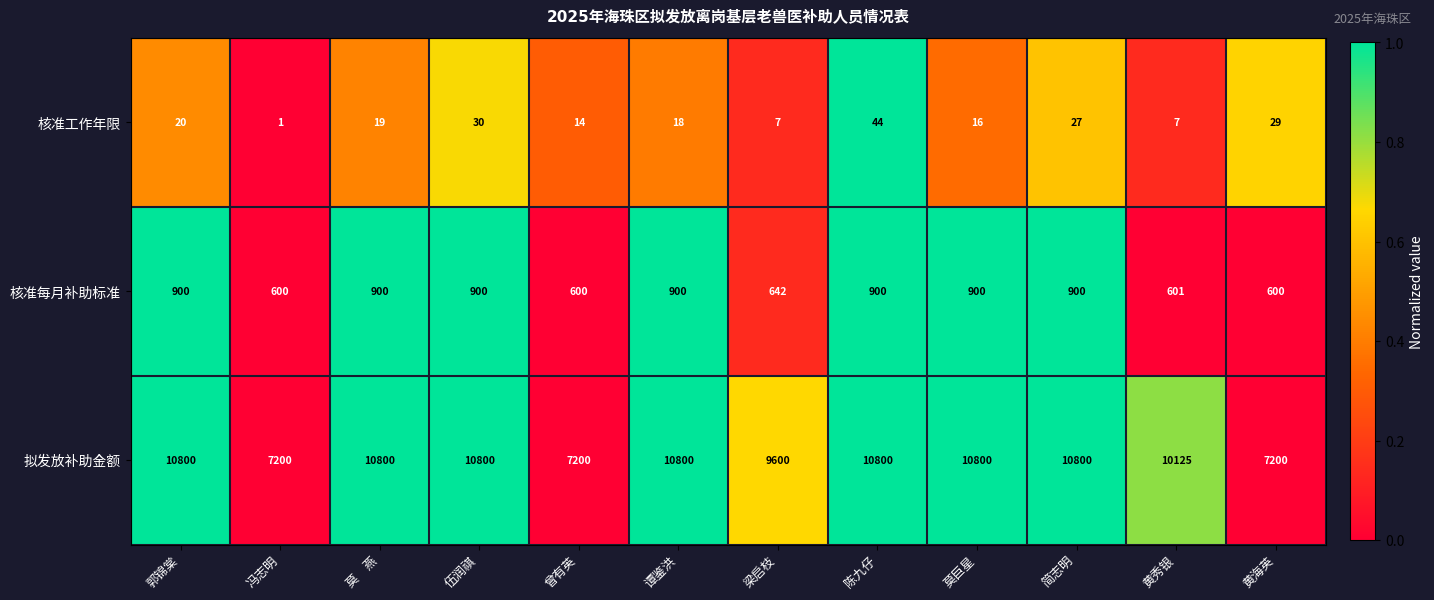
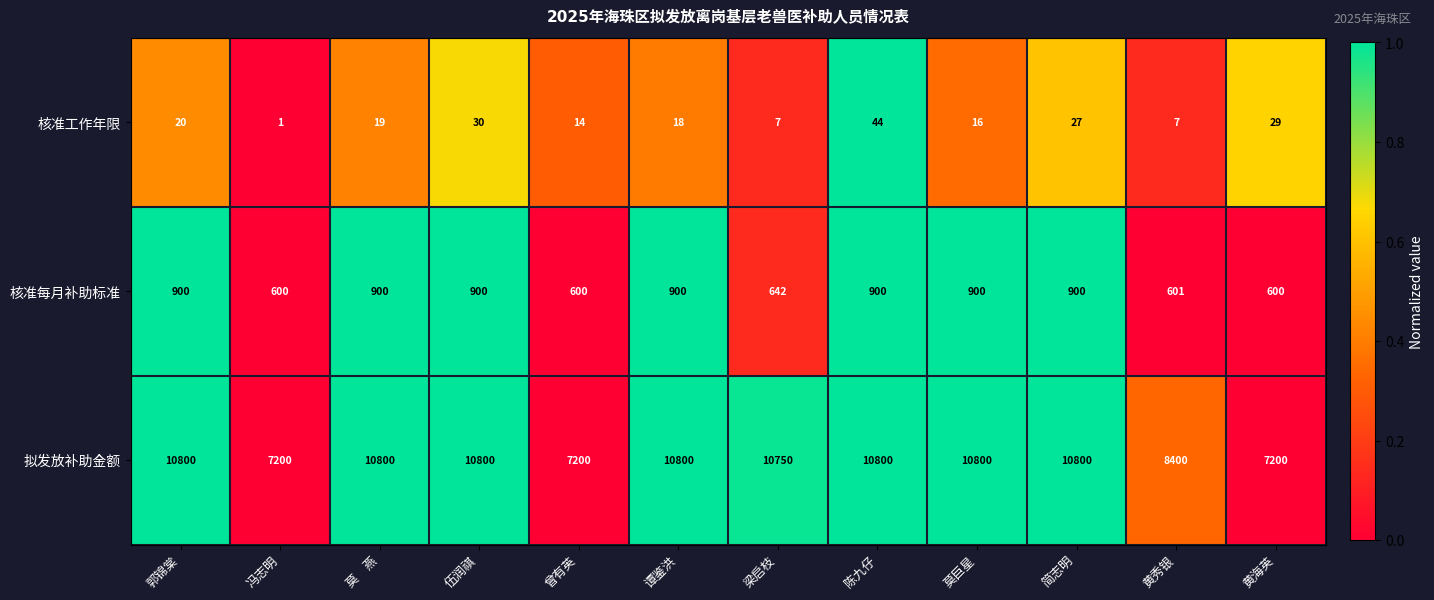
拟发放补助金额, 梁启枝: 9600 -> 10750
拟发放补助金额, 黄秀银: 10125 -> 8400
